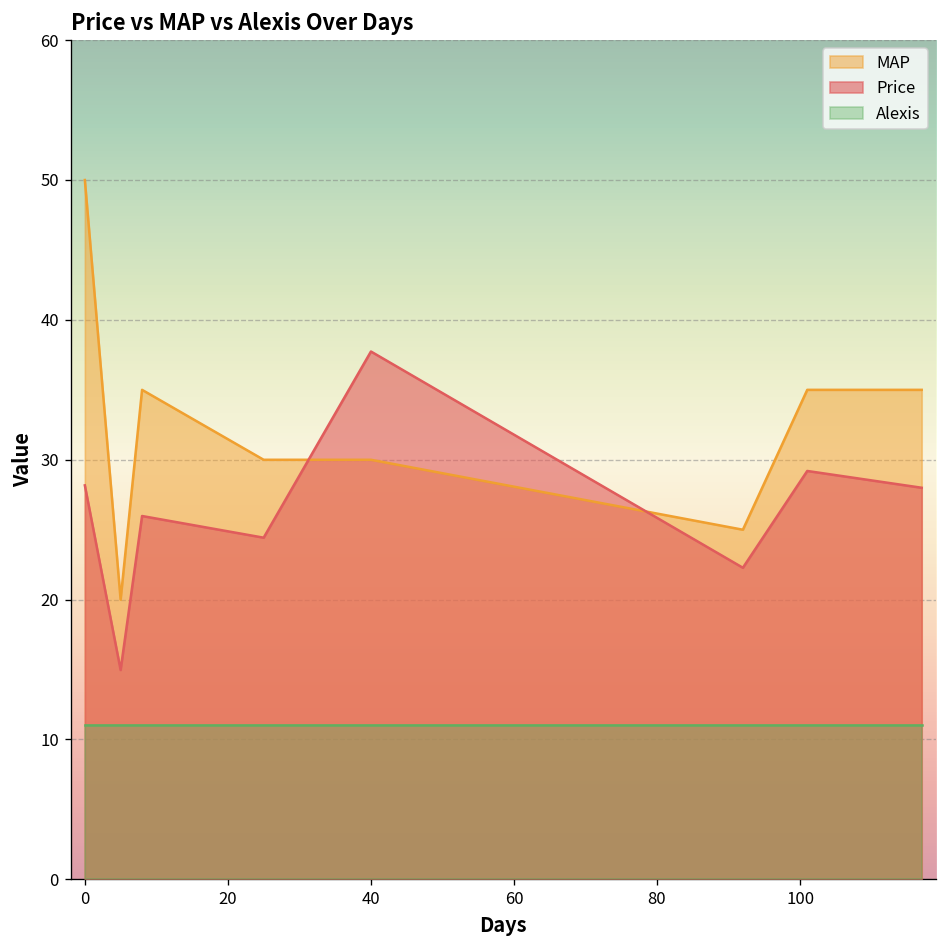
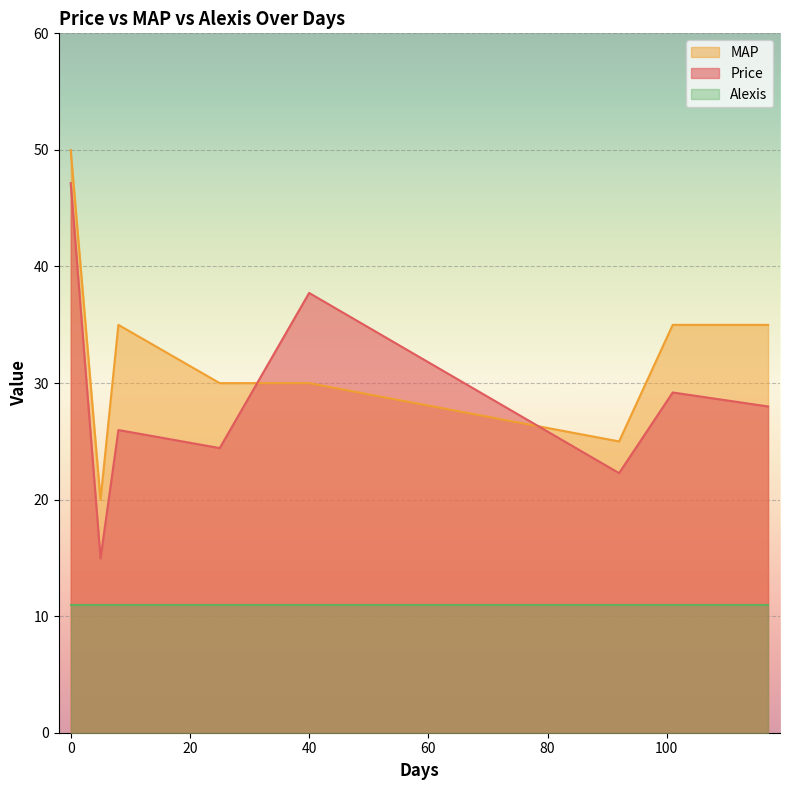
Price, 0: 28.2 -> 47.2
